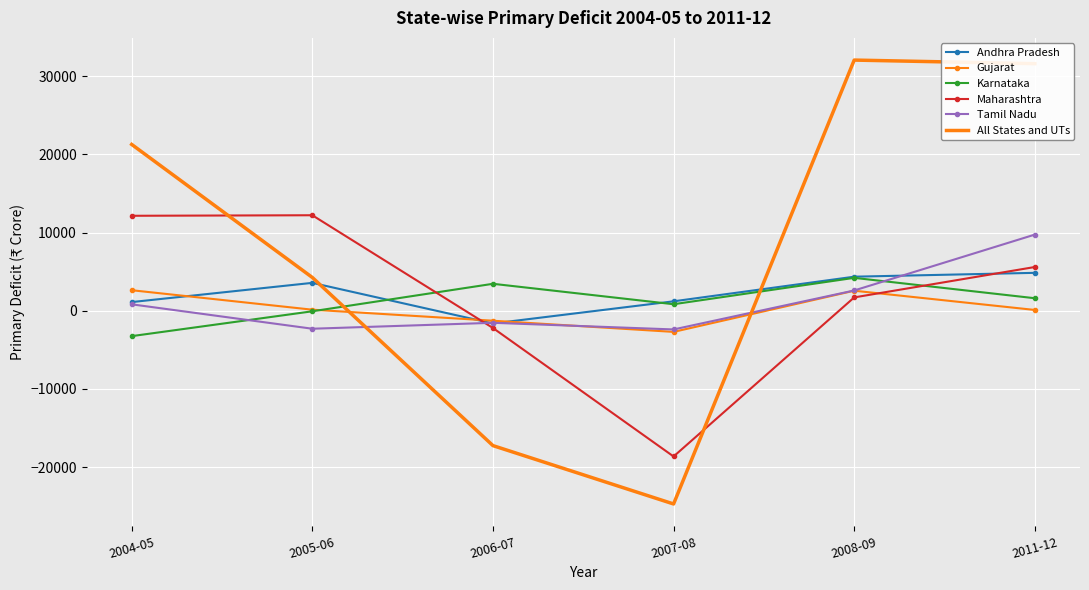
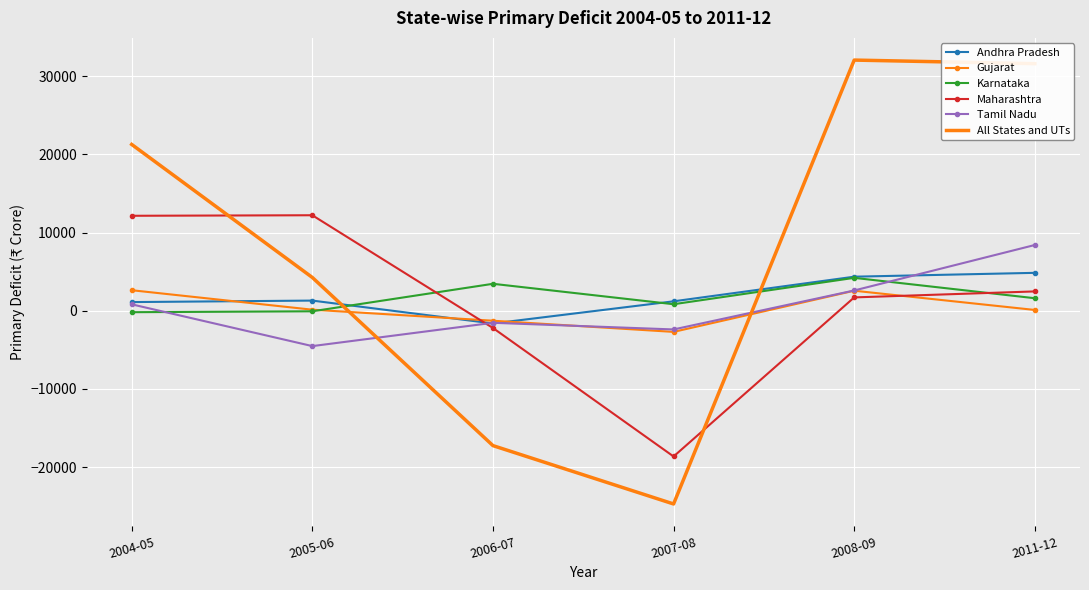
Karnataka, 2004-05: -3000 -> 0
Andhra Pradesh, 2005-06: 4000 -> 1000
Tamil Nadu, 2005-06: -2000 -> -5000
Maharashtra, 2011-12: 6000 -> 2000
Tamil Nadu, 2011-12: 10000 -> 8000
